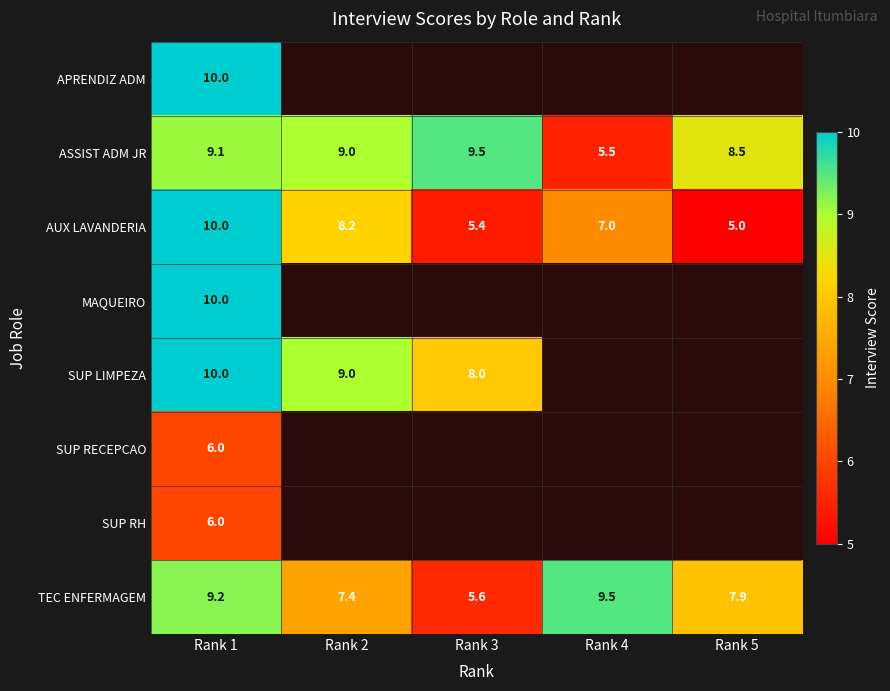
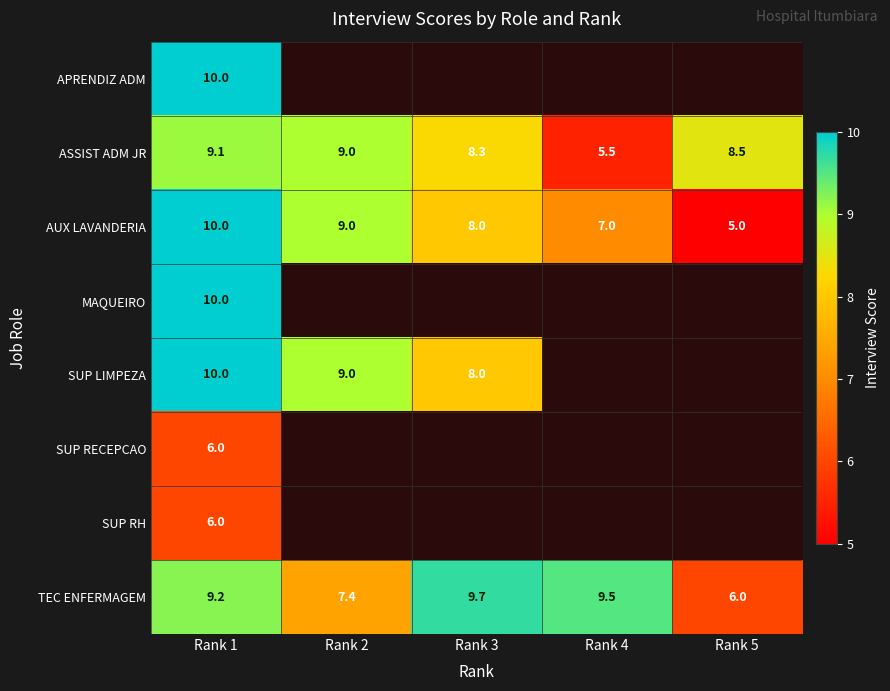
ASSIST ADM JR, Rank 3: 9.5 -> 8.3
AUX LAVANDERIA, Rank 2: 8.2 -> 9.0
AUX LAVANDERIA, Rank 3: 5.4 -> 8.0
TEC ENFERMAGEM, Rank 3: 5.6 -> 9.7
TEC ENFERMAGEM, Rank 5: 7.9 -> 6.0
